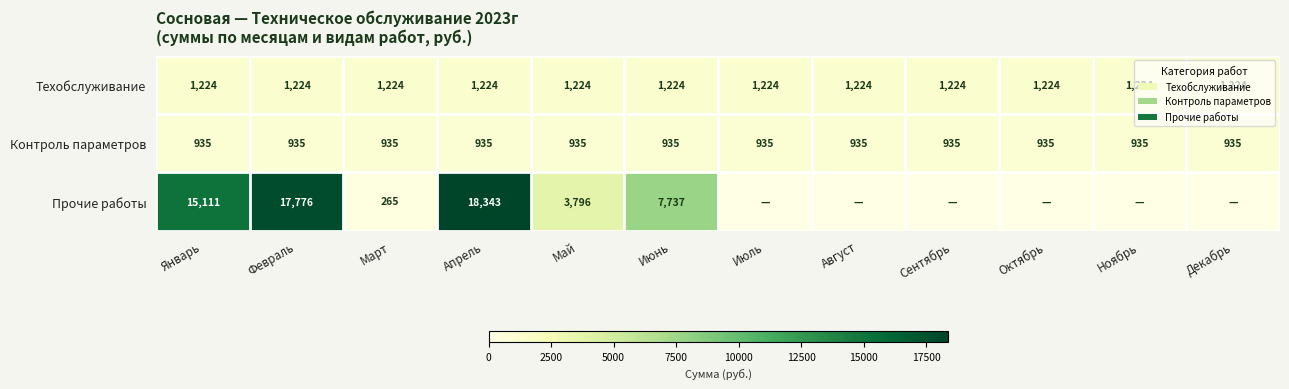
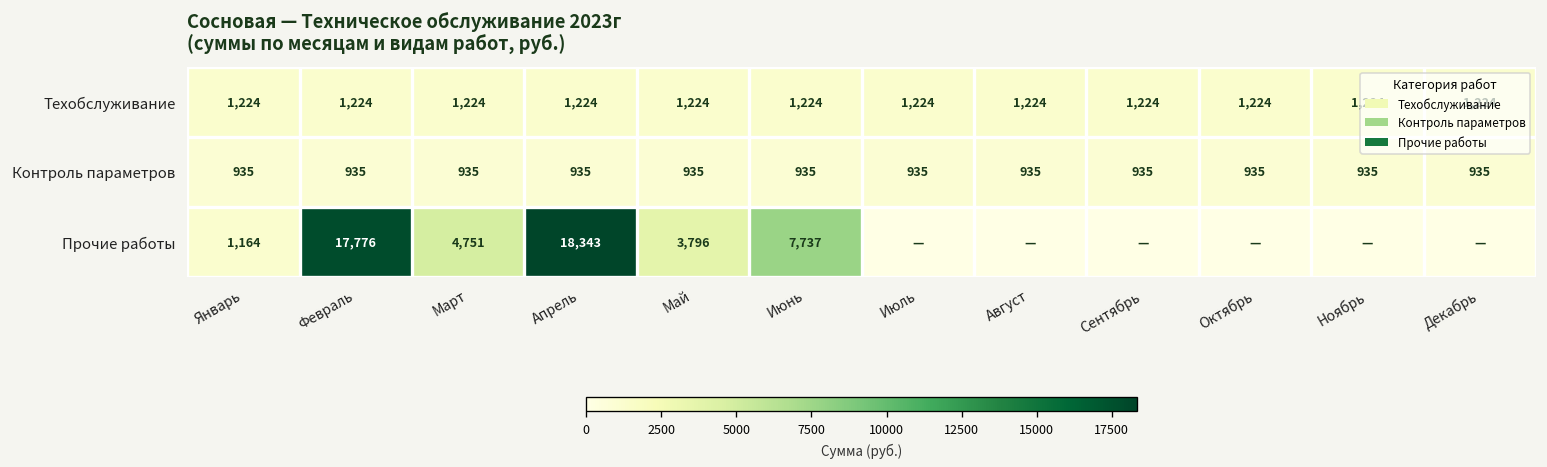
Прочие работы, Январь: 15,111 -> 1,164
Прочие работы, Март: 265 -> 4,751
